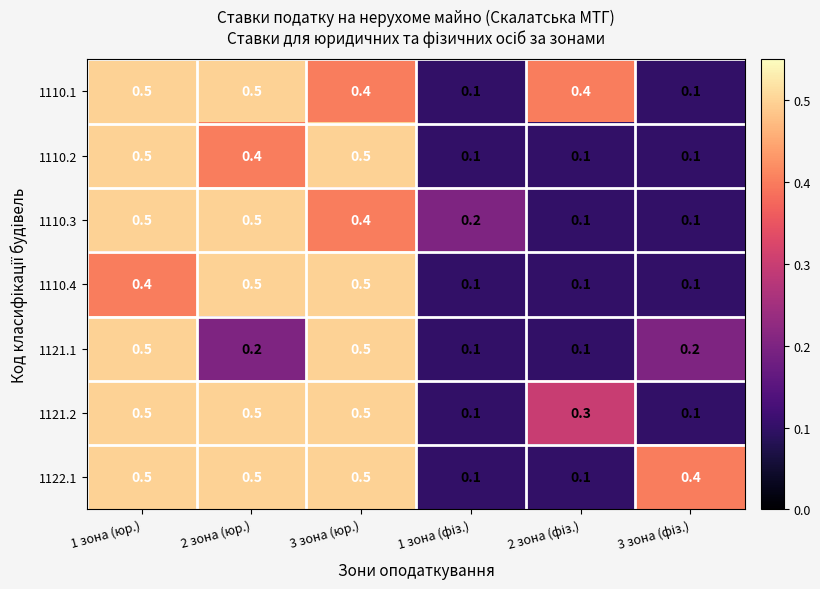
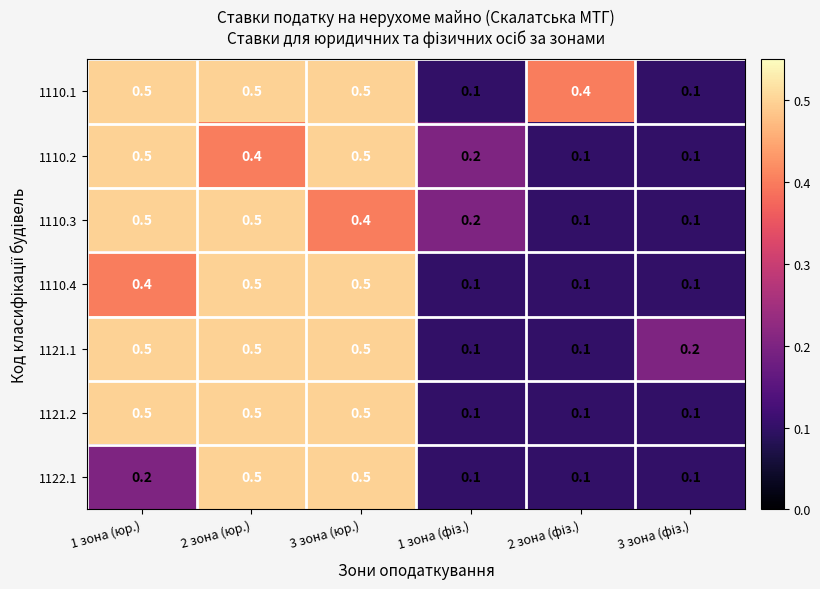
1110.1, 3 зона (юр.): 0.4 -> 0.5
1110.2, 1 зона (фіз.): 0.1 -> 0.2
1121.1, 2 зона (юр.): 0.2 -> 0.5
1121.2, 2 зона (фіз.): 0.3 -> 0.1
1122.1, 1 зона (юр.): 0.5 -> 0.2
1122.1, 3 зона (фіз.): 0.4 -> 0.1
